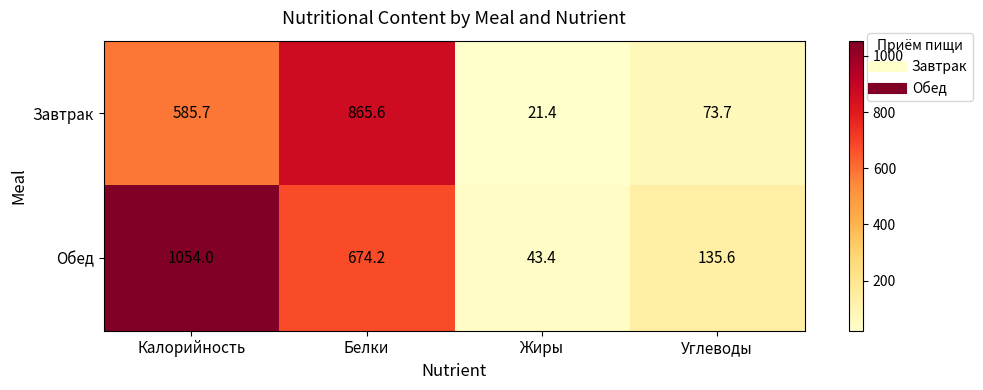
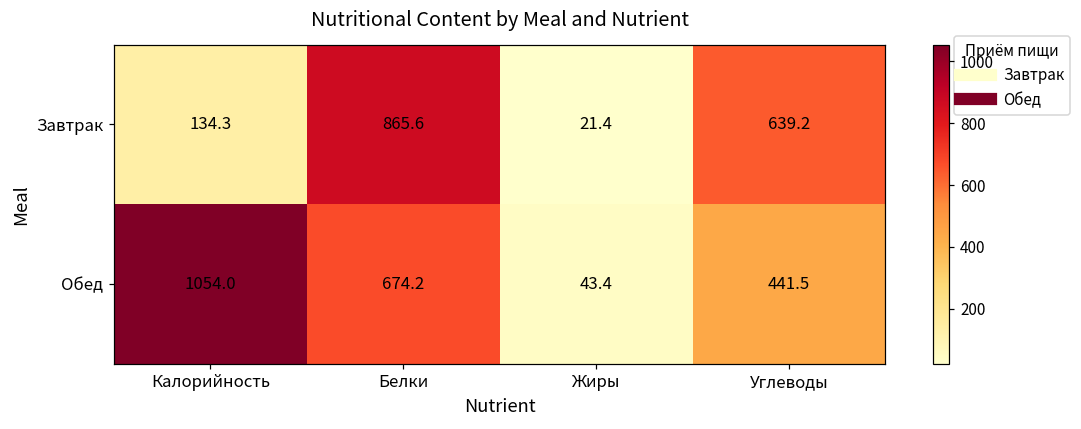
Завтрак, Калорийность: 585.7 -> 134.3
Завтрак, Углеводы: 73.7 -> 639.2
Обед, Углеводы: 135.6 -> 441.5
